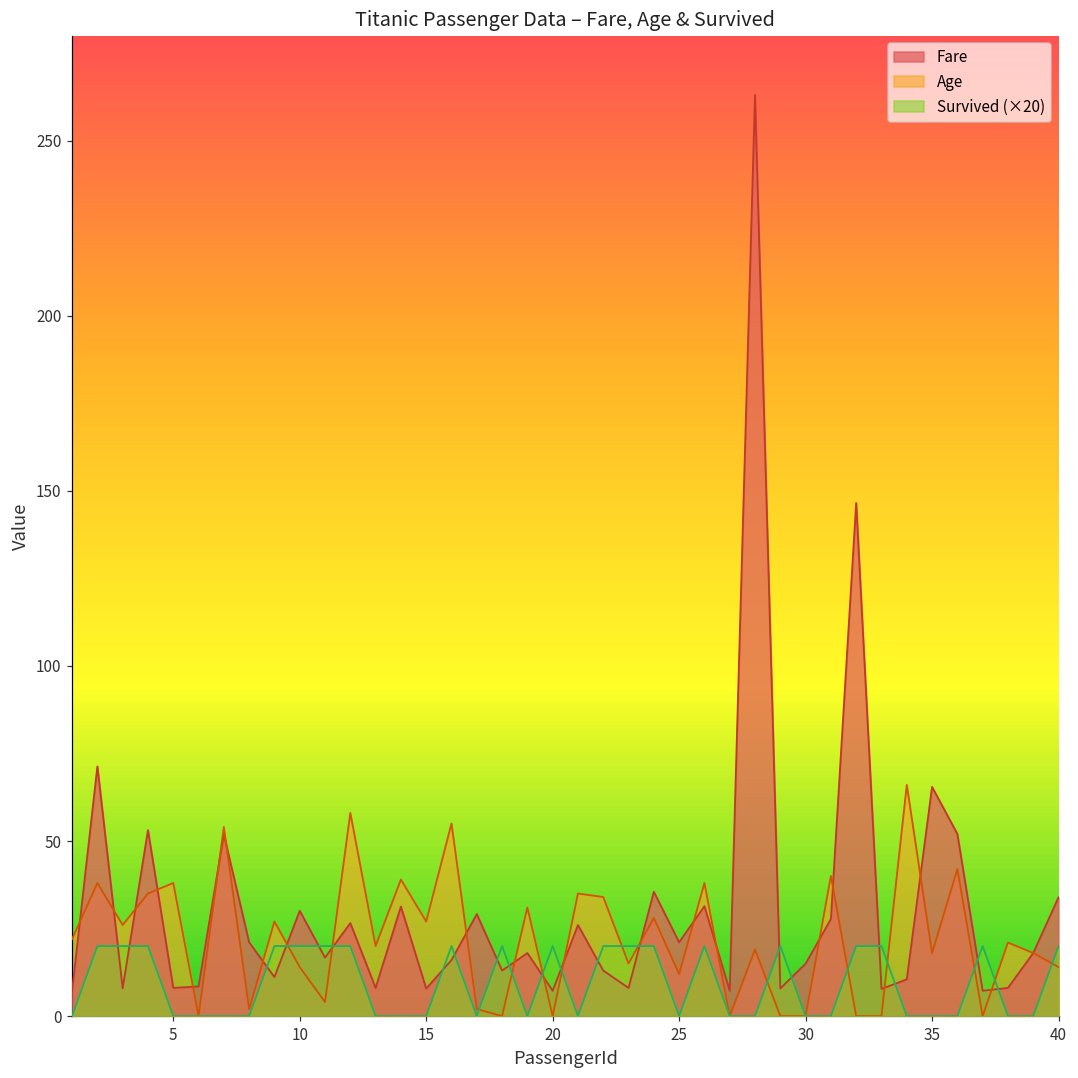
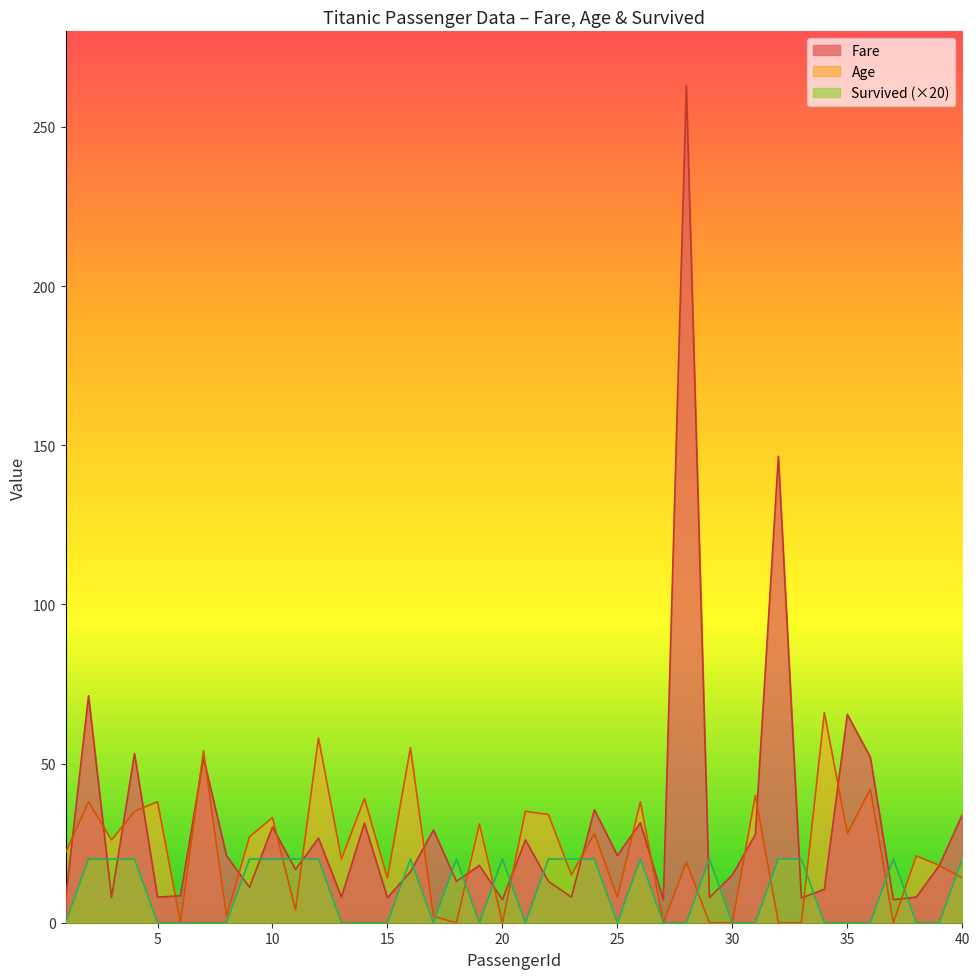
Age, 10: 14 -> 33
Age, 15: 27 -> 14
Age, 25: 12 -> 8
Age, 35: 18 -> 28
